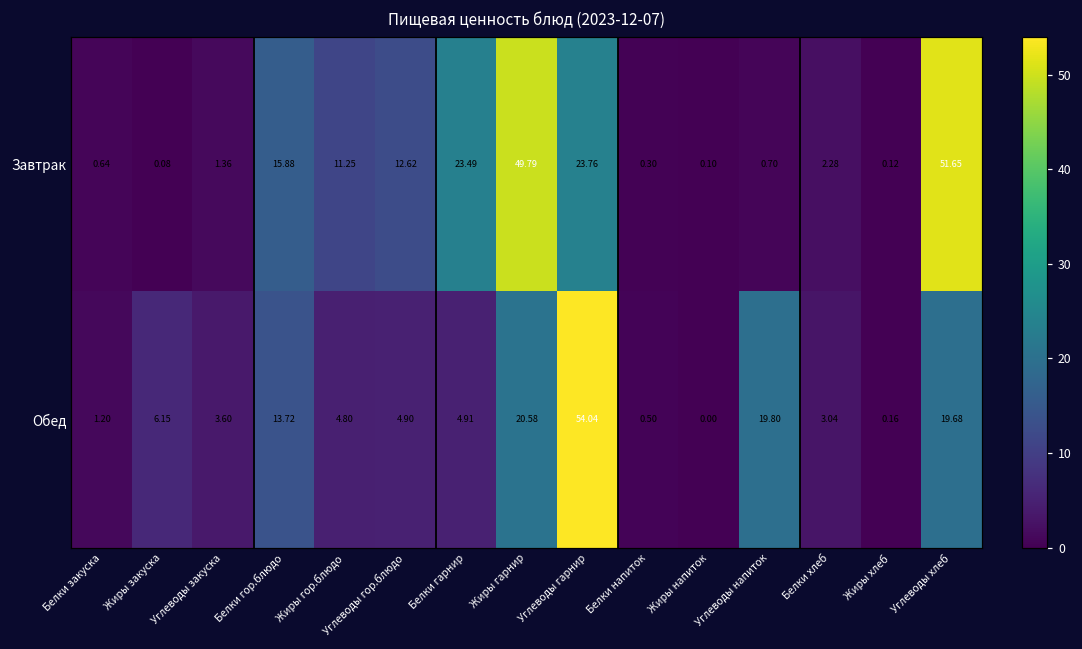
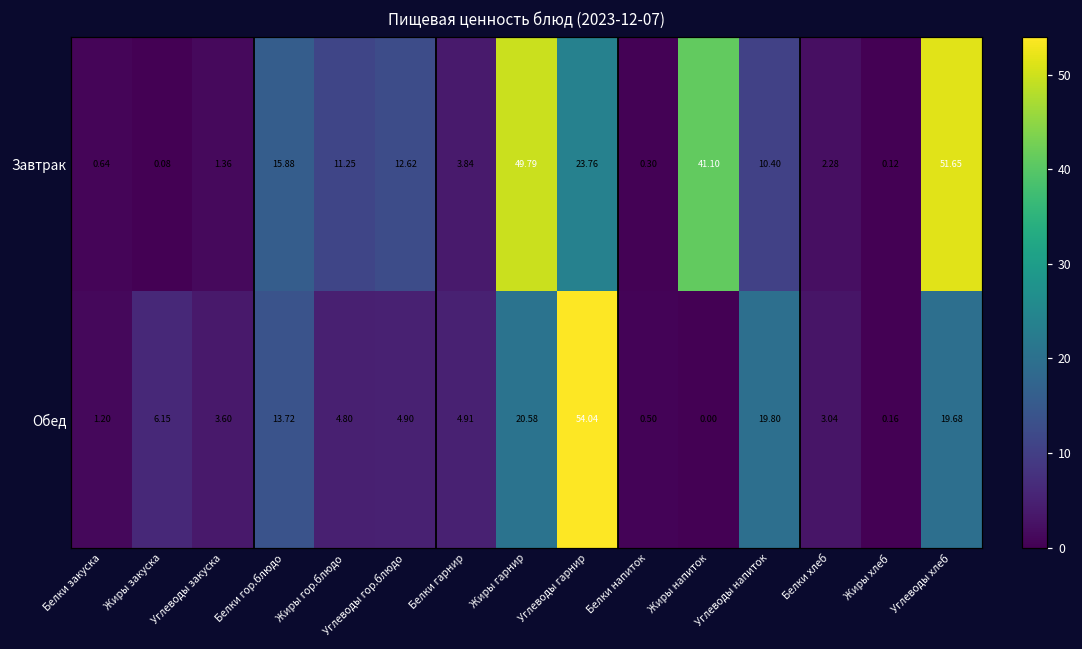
Завтрак, Белки гарнир: 23.49 -> 3.84
Завтрак, Жиры напиток: 0.10 -> 41.10
Завтрак, Углеводы напиток: 0.70 -> 10.40
